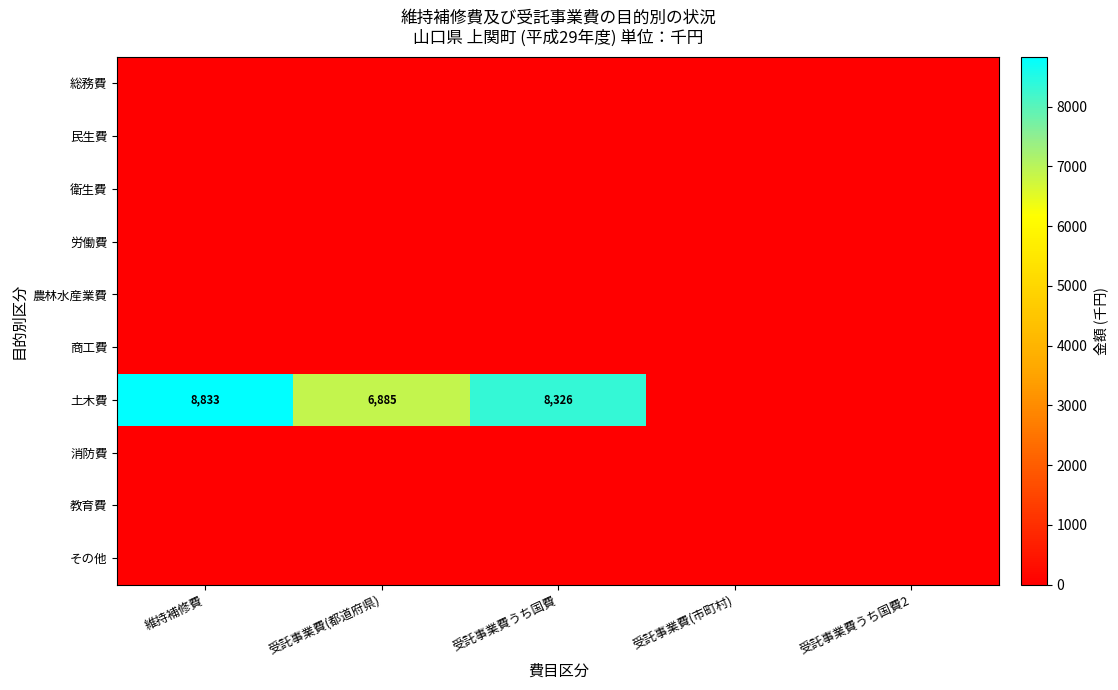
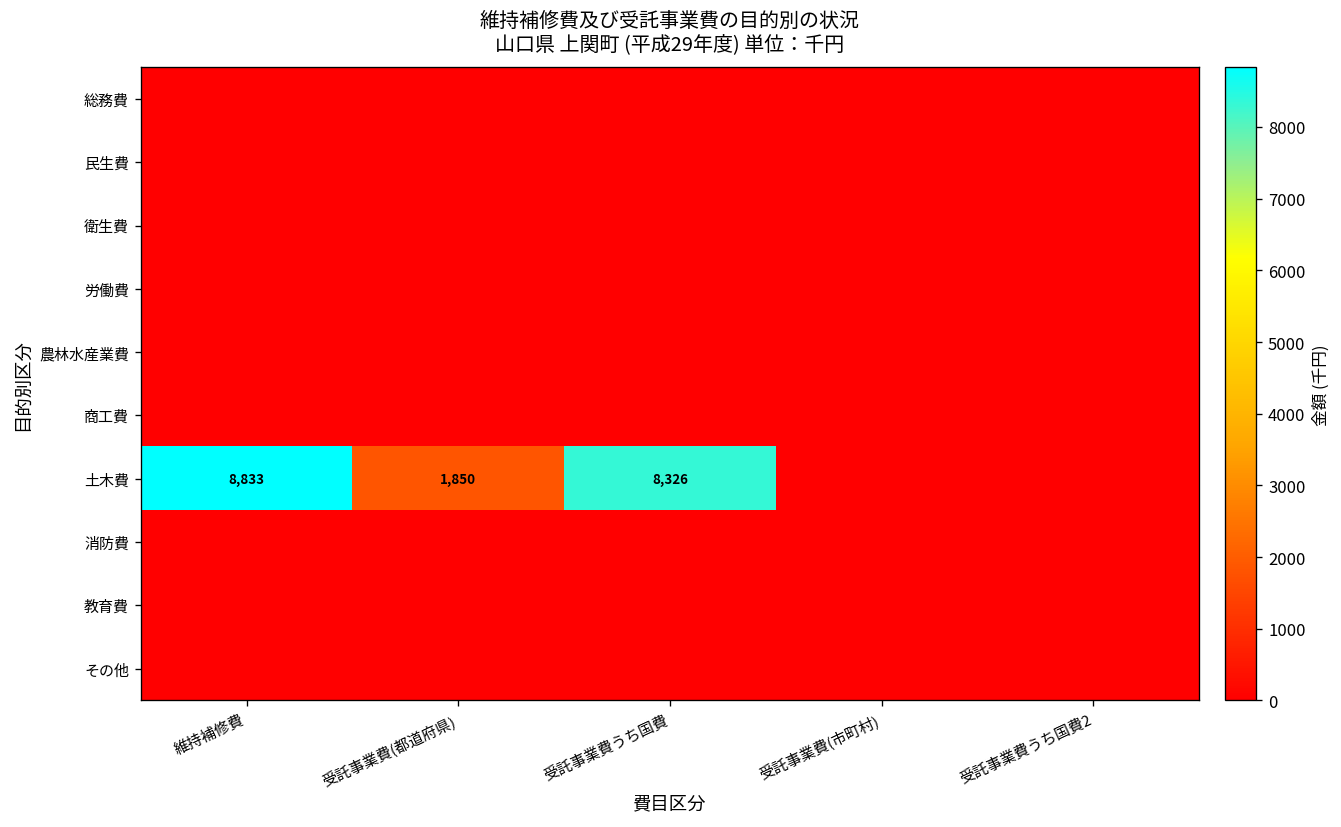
土木費, 受託事業費(都道府県): 6,885 -> 1,850
